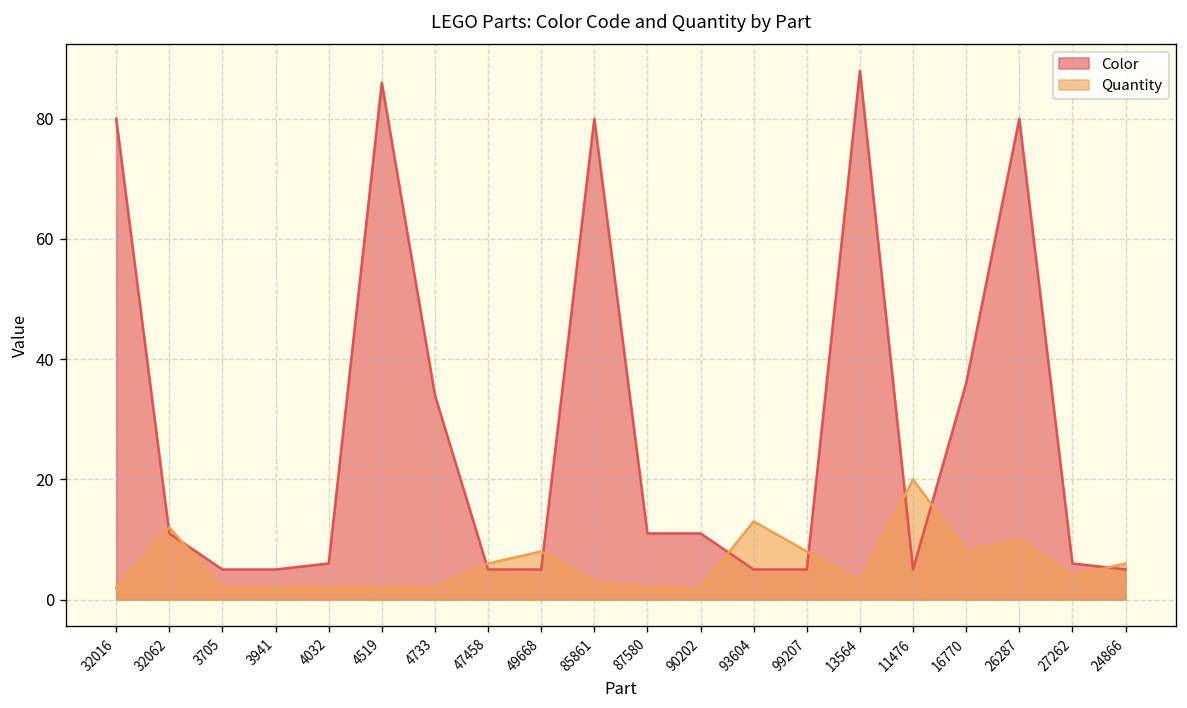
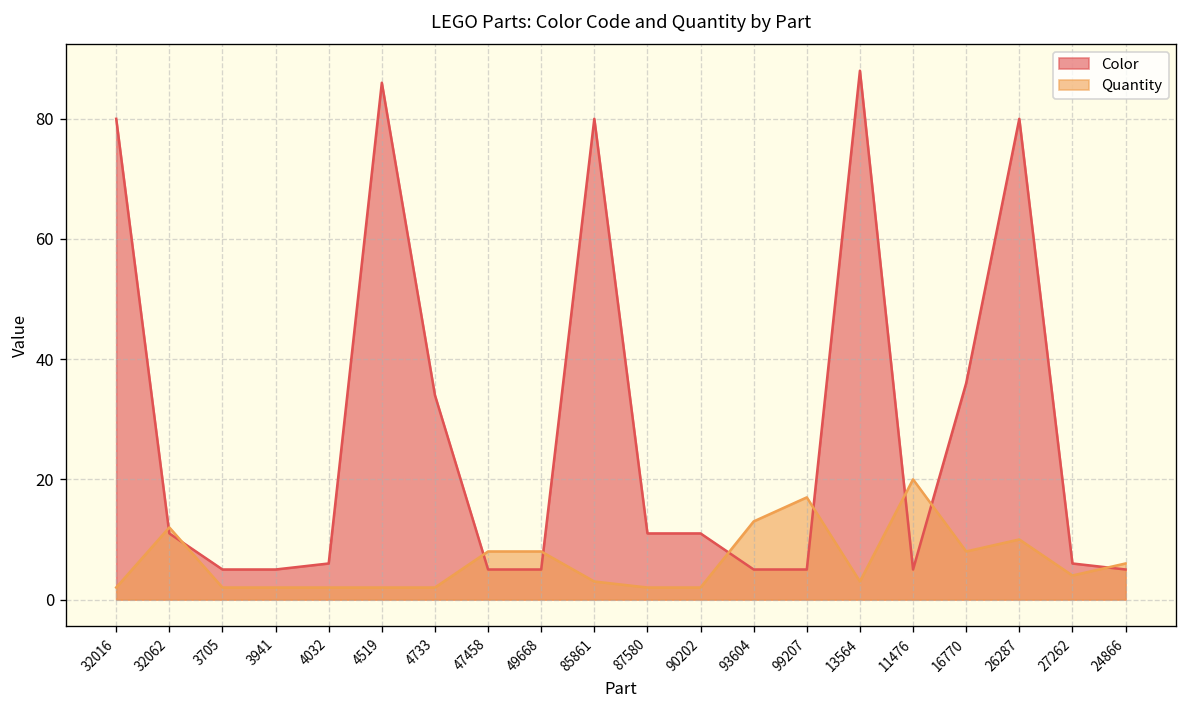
Quantity, 47458: 6 -> 8
Quantity, 99207: 8 -> 17
